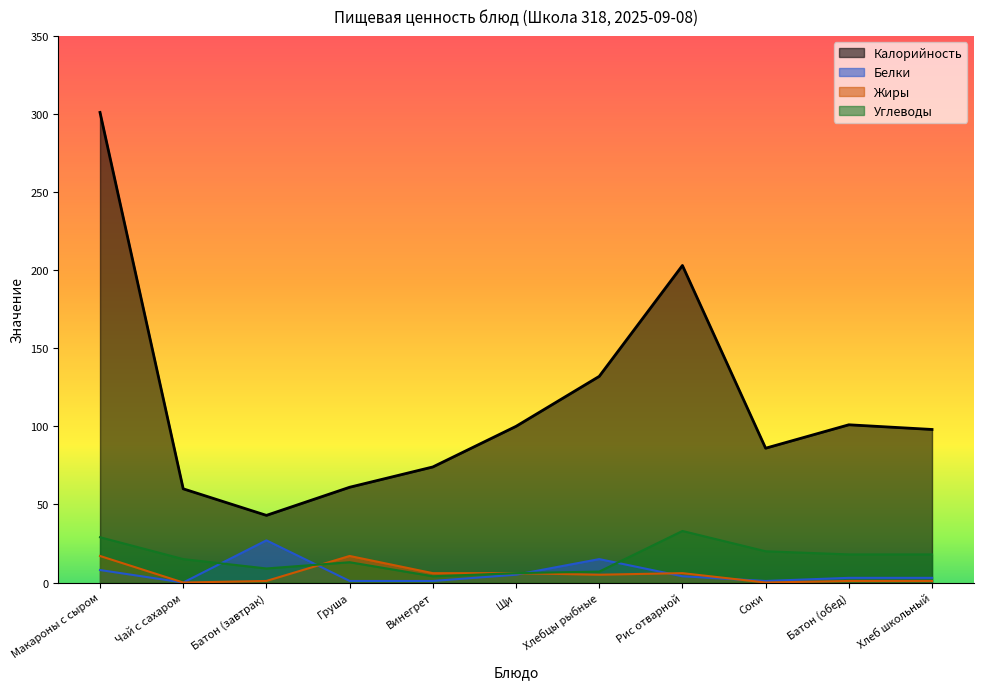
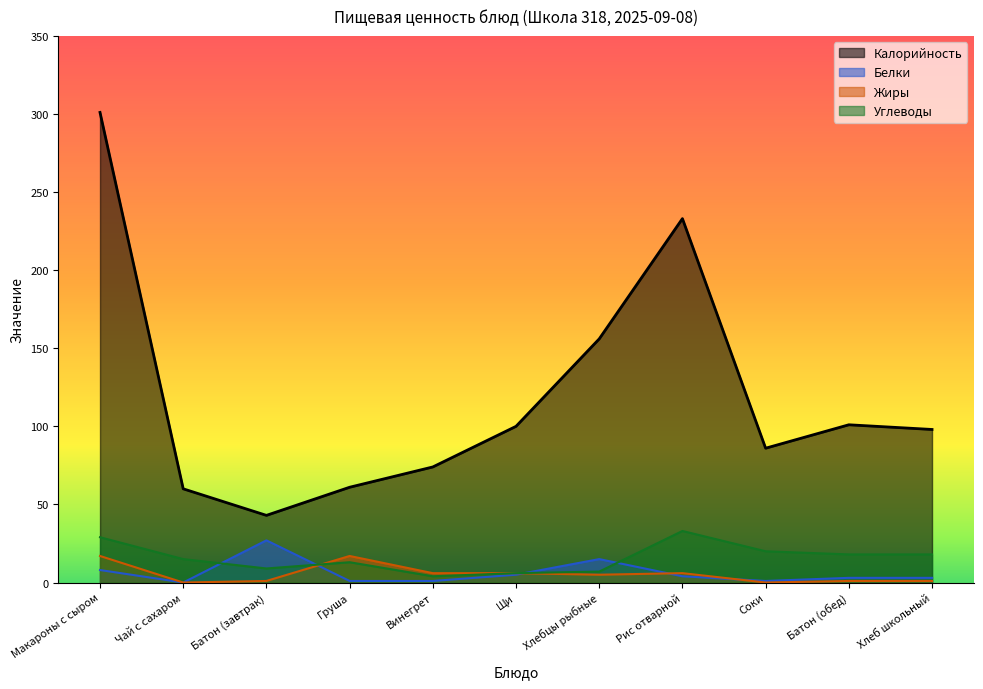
Калорийность, Хлебцы рыбные: 132 -> 156
Калорийность, Рис отварной: 203 -> 233
